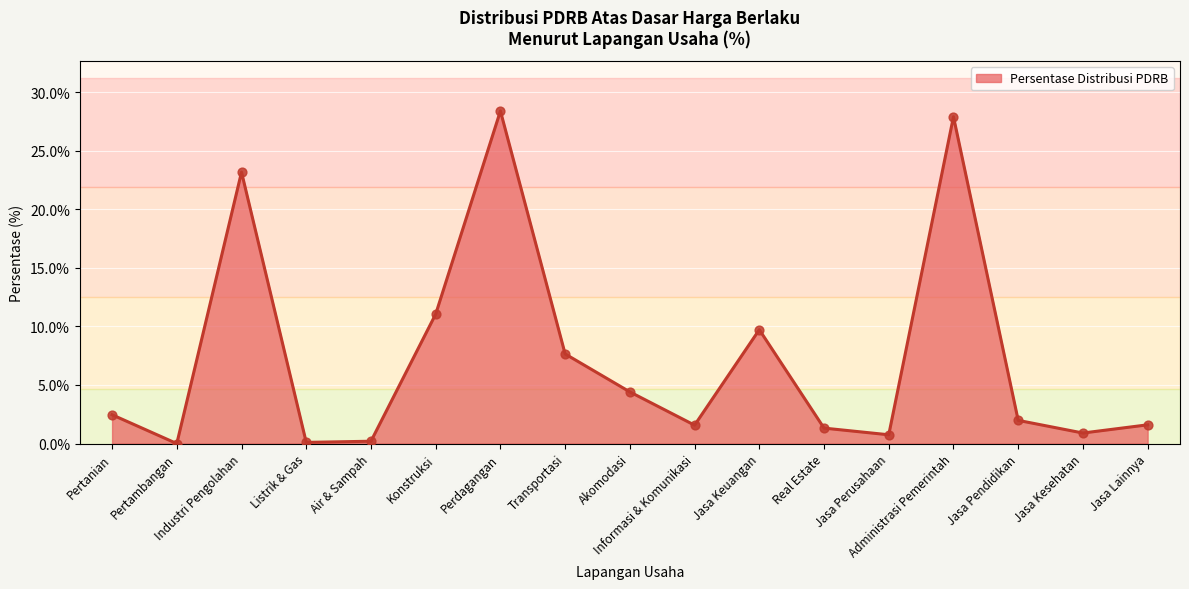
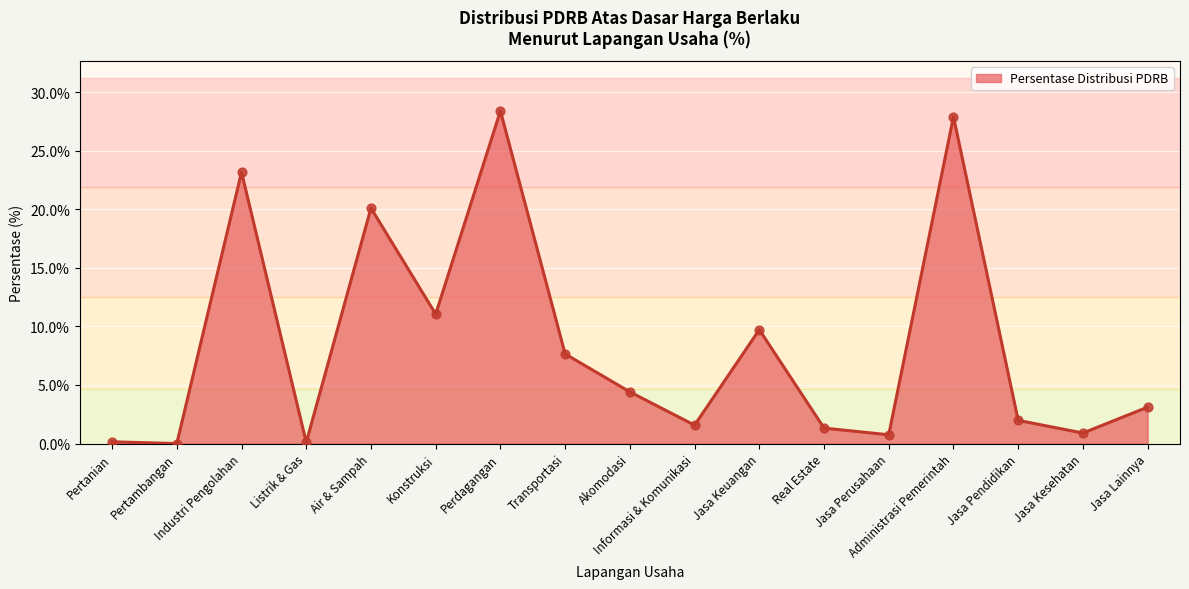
Pertanian: 2.5% -> 0.2%
Air & Sampah: 0.2% -> 20.1%
Jasa Lainnya: 1.6% -> 3.1%
